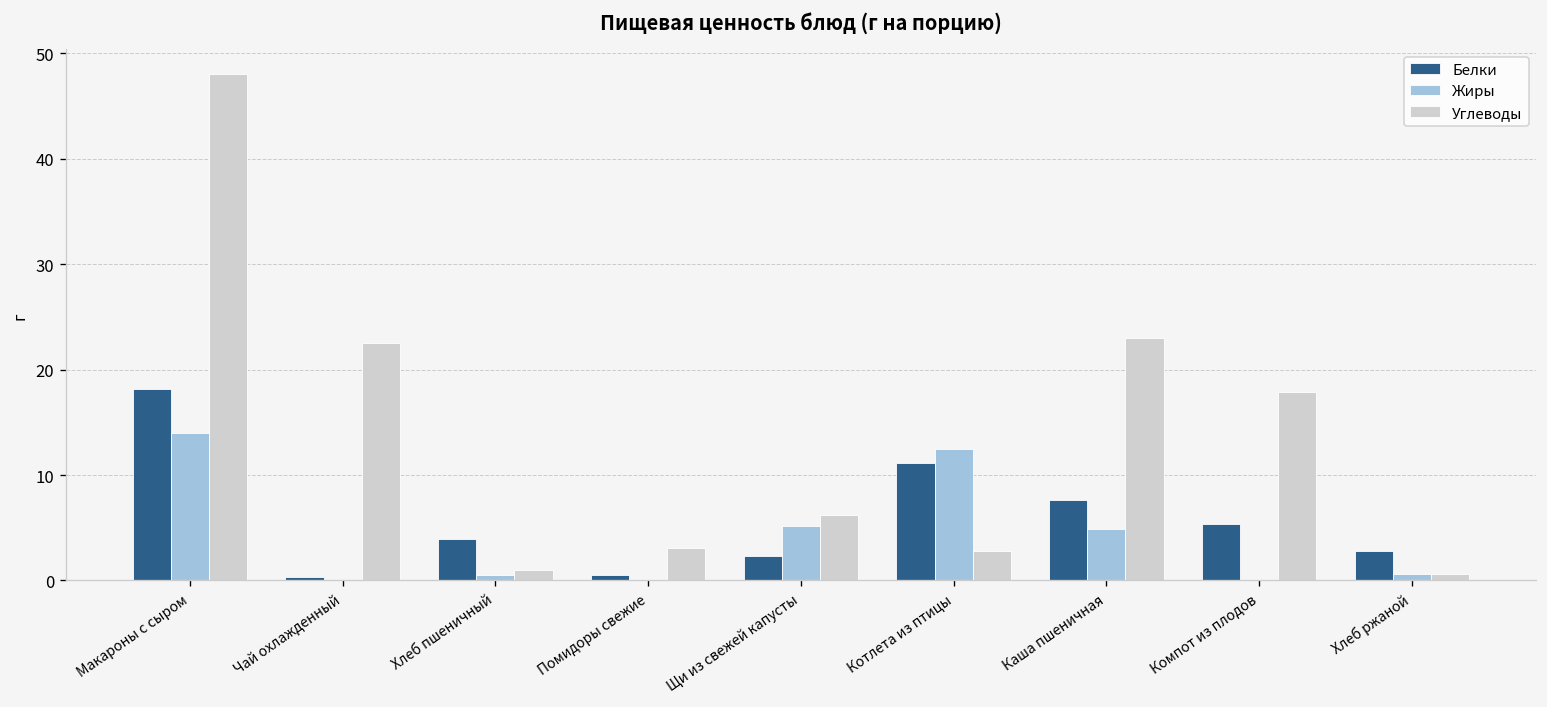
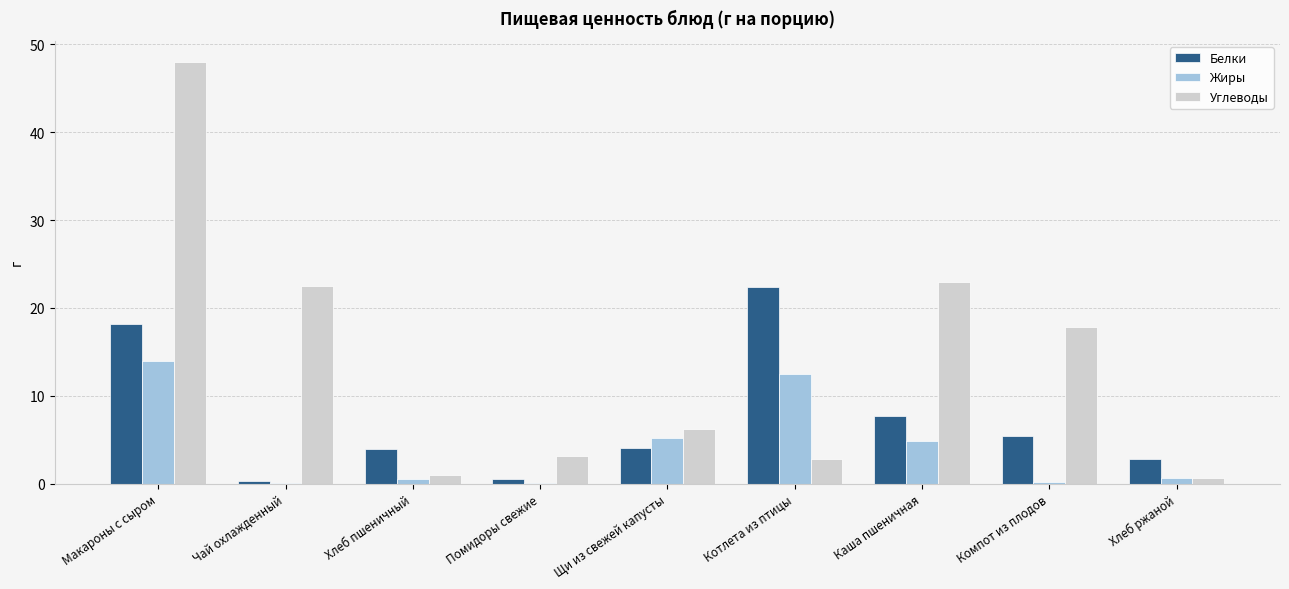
Белки, Щи из свежей капусты: 2 -> 4
Белки, Котлета из птицы: 11 -> 22
